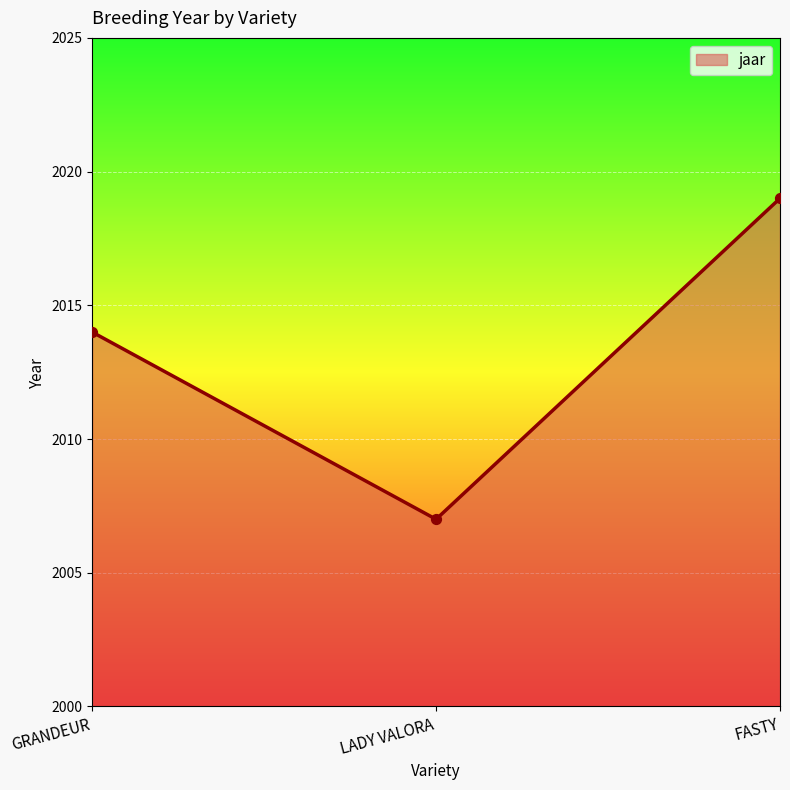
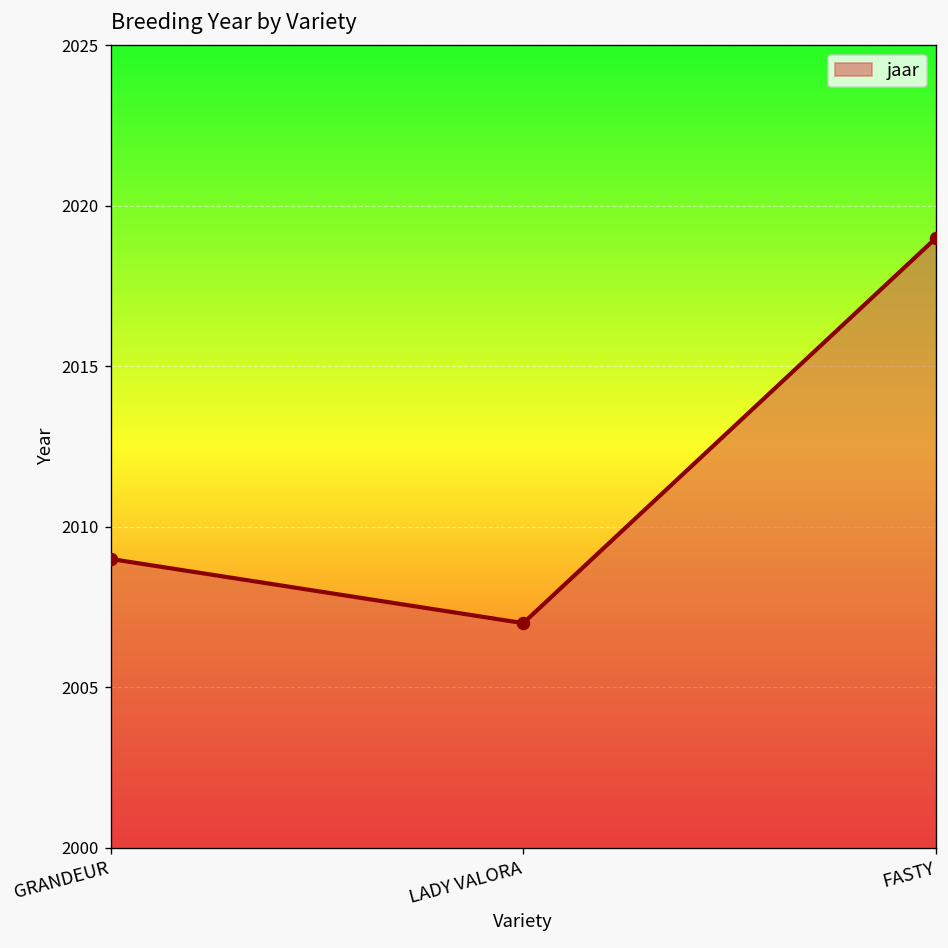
GRANDEUR: 2014 -> 2009
